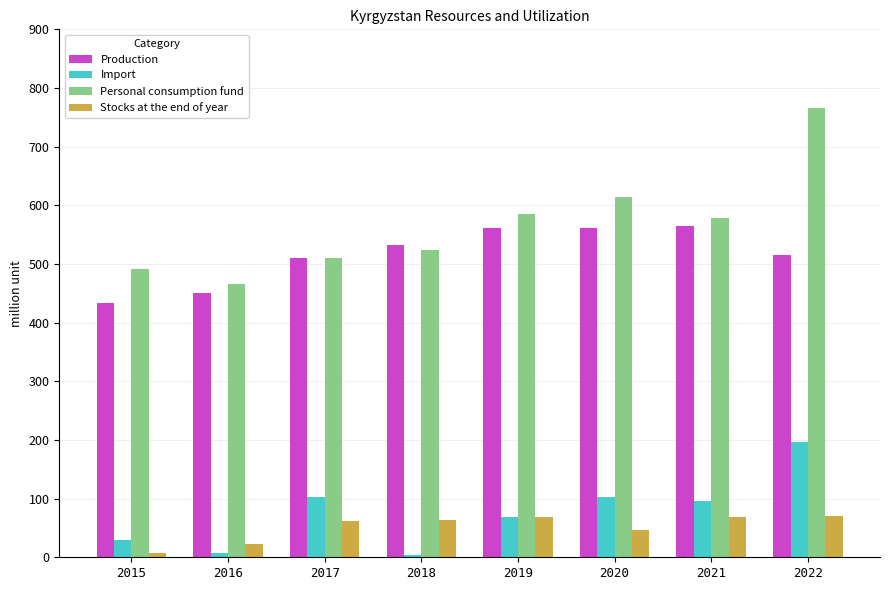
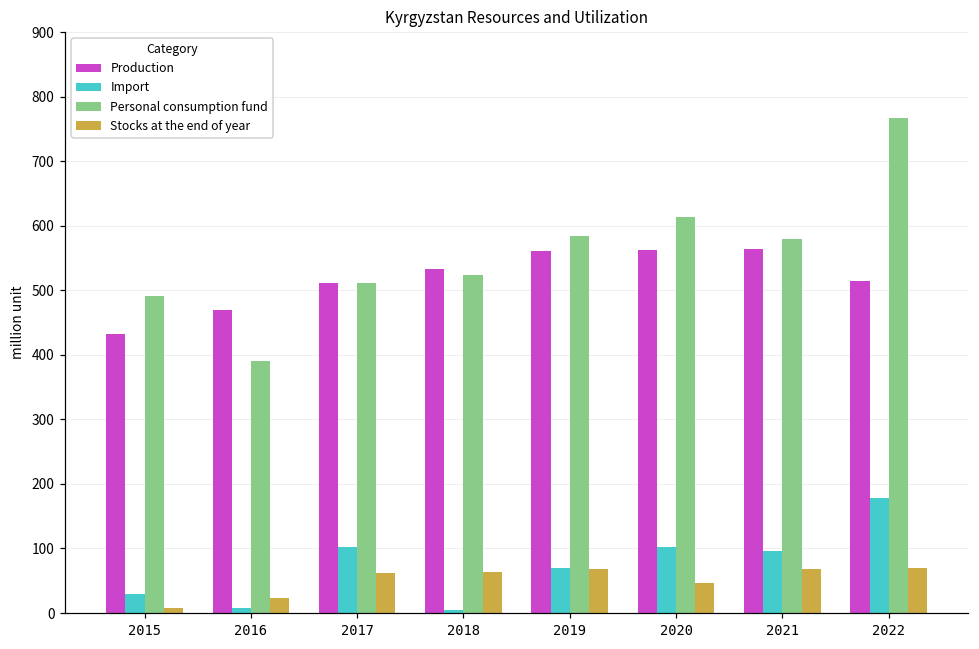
Production, 2016: 450 -> 470
Personal consumption fund, 2016: 470 -> 390
Import, 2022: 200 -> 180
